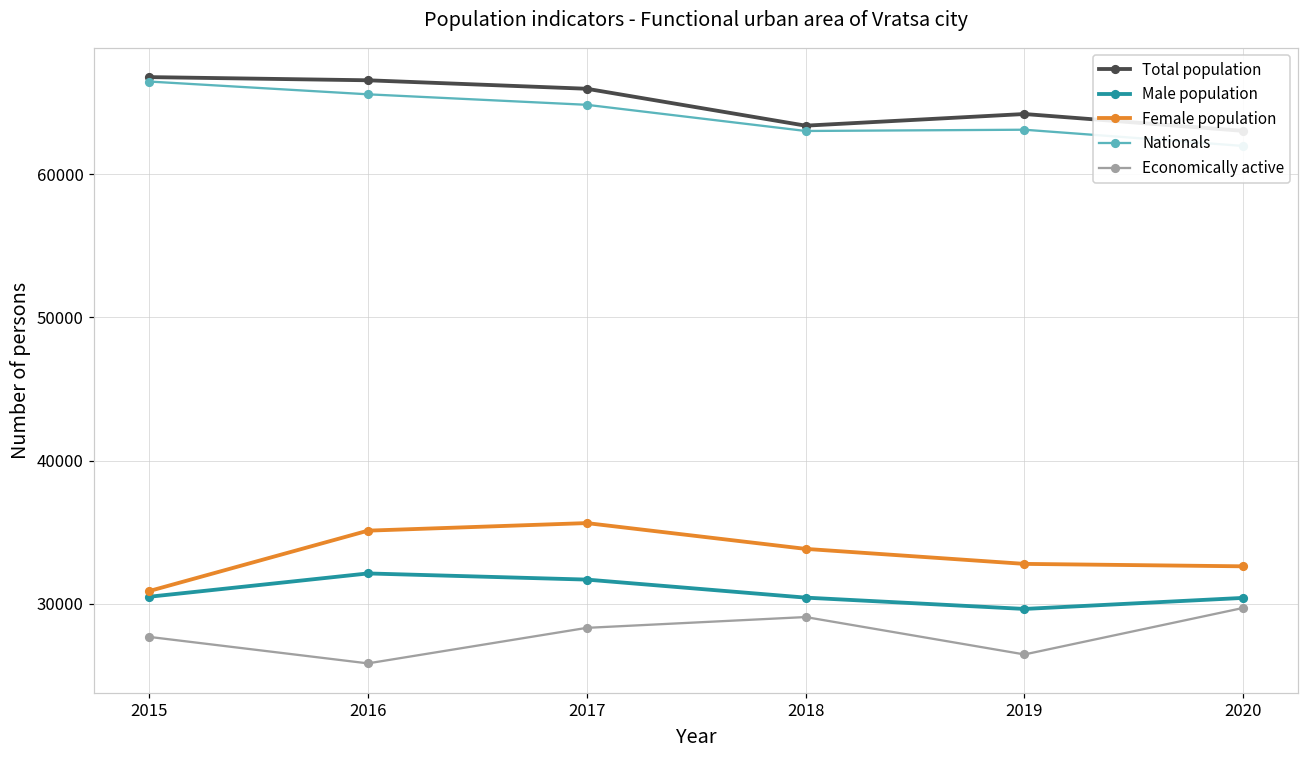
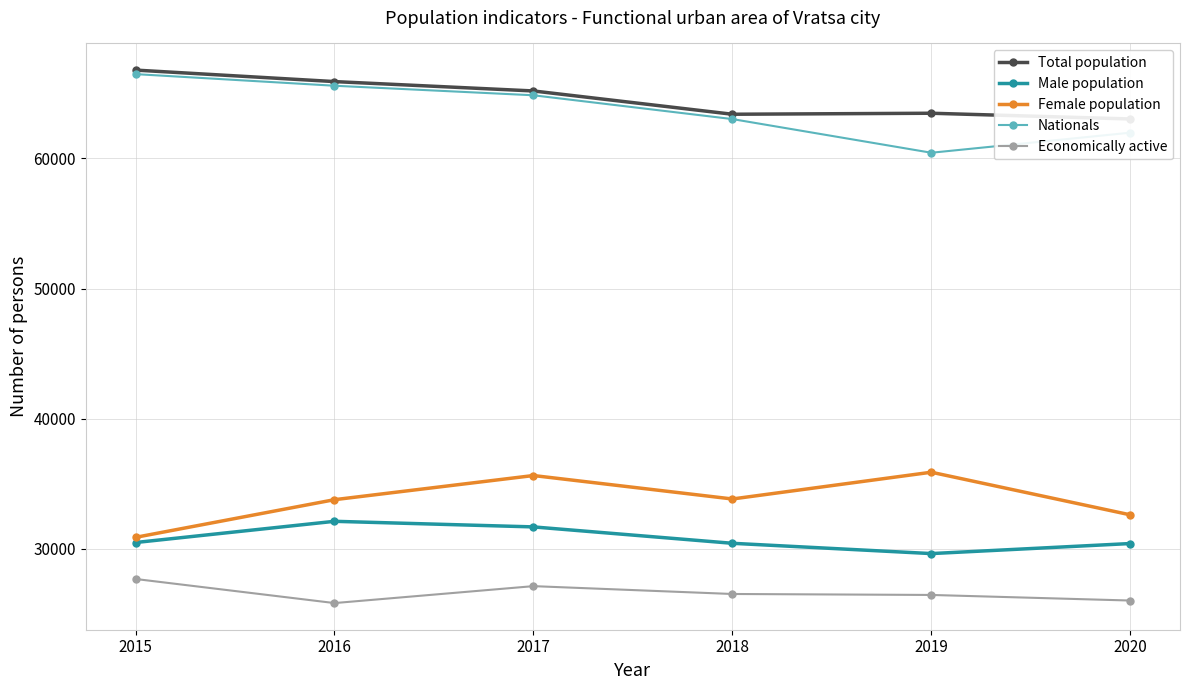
Total population, 2016: 66600 -> 65900
Female population, 2016: 35100 -> 33800
Total population, 2017: 66000 -> 65200
Economically active, 2017: 28300 -> 27100
Economically active, 2018: 29100 -> 26500
Total population, 2019: 64200 -> 63500
Female population, 2019: 32800 -> 35900
Nationals, 2019: 63100 -> 60400
Economically active, 2020: 29700 -> 26000
